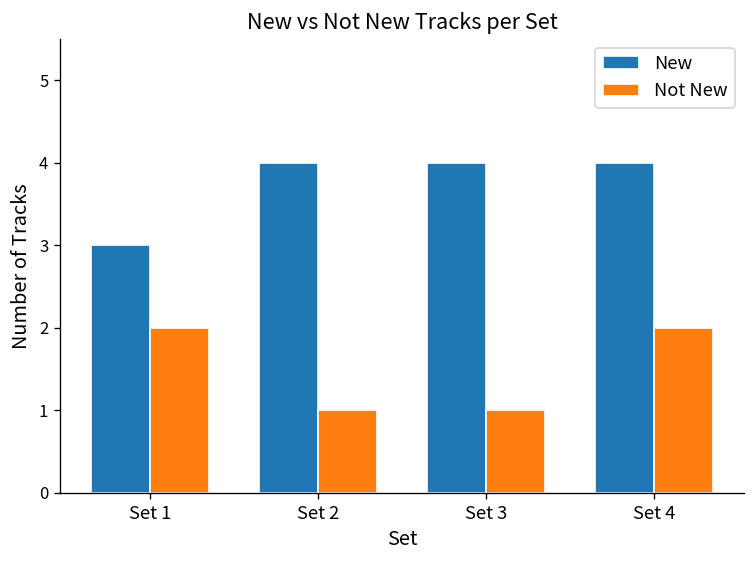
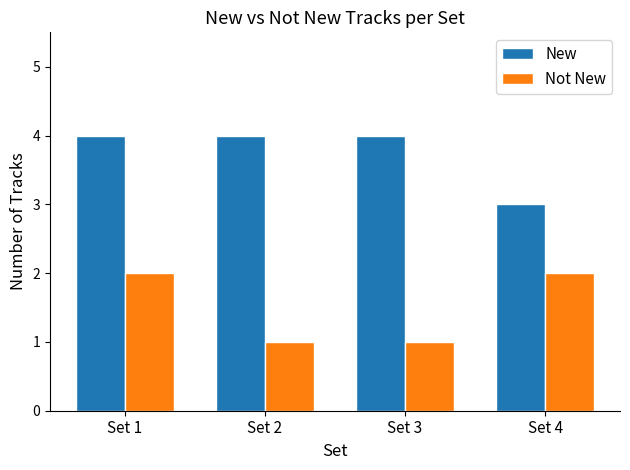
New, Set 1: 3 -> 4
New, Set 4: 4 -> 3
